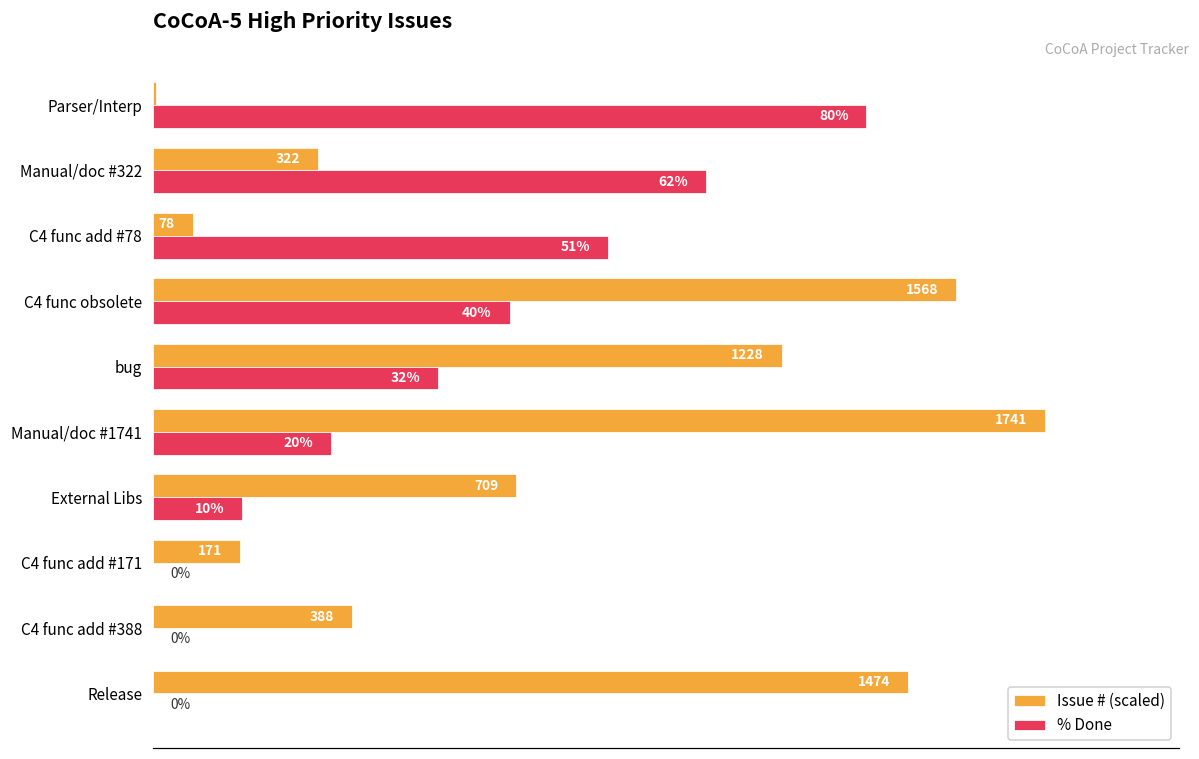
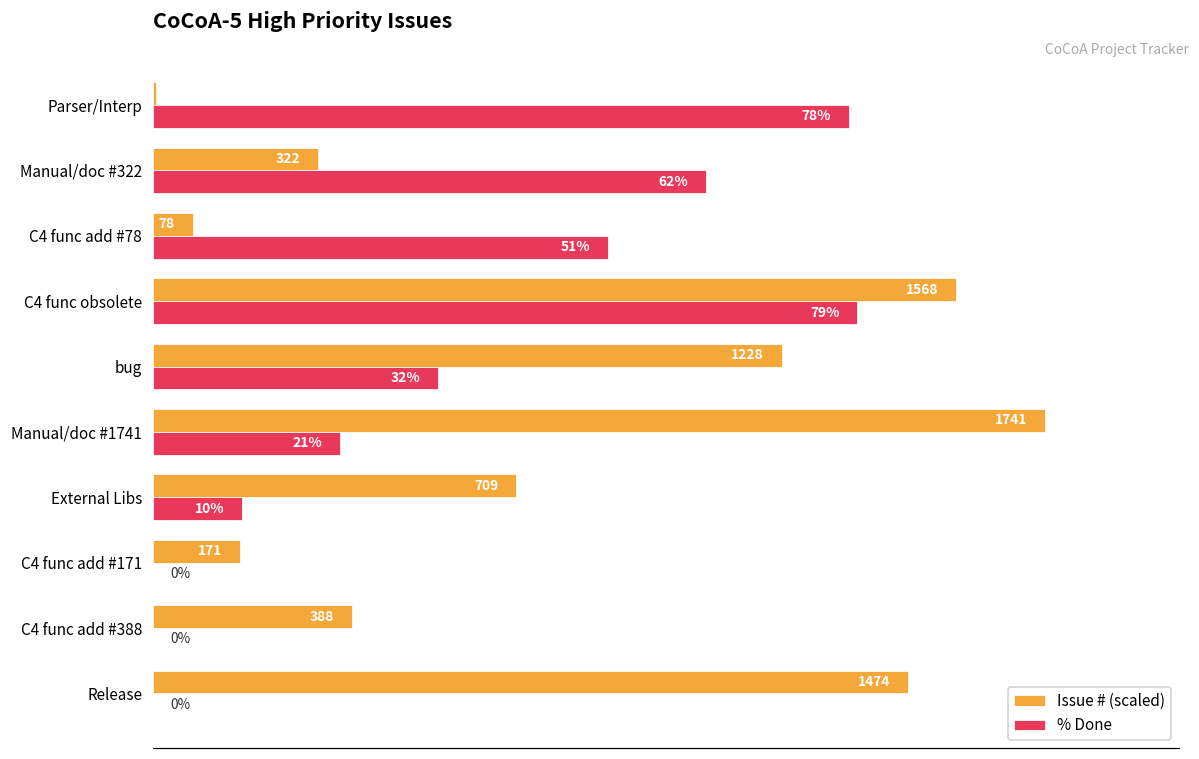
% Done, Parser/Interp: 80% -> 78%
% Done, C4 func obsolete: 40% -> 79%
% Done, Manual/doc #1741: 20% -> 21%
